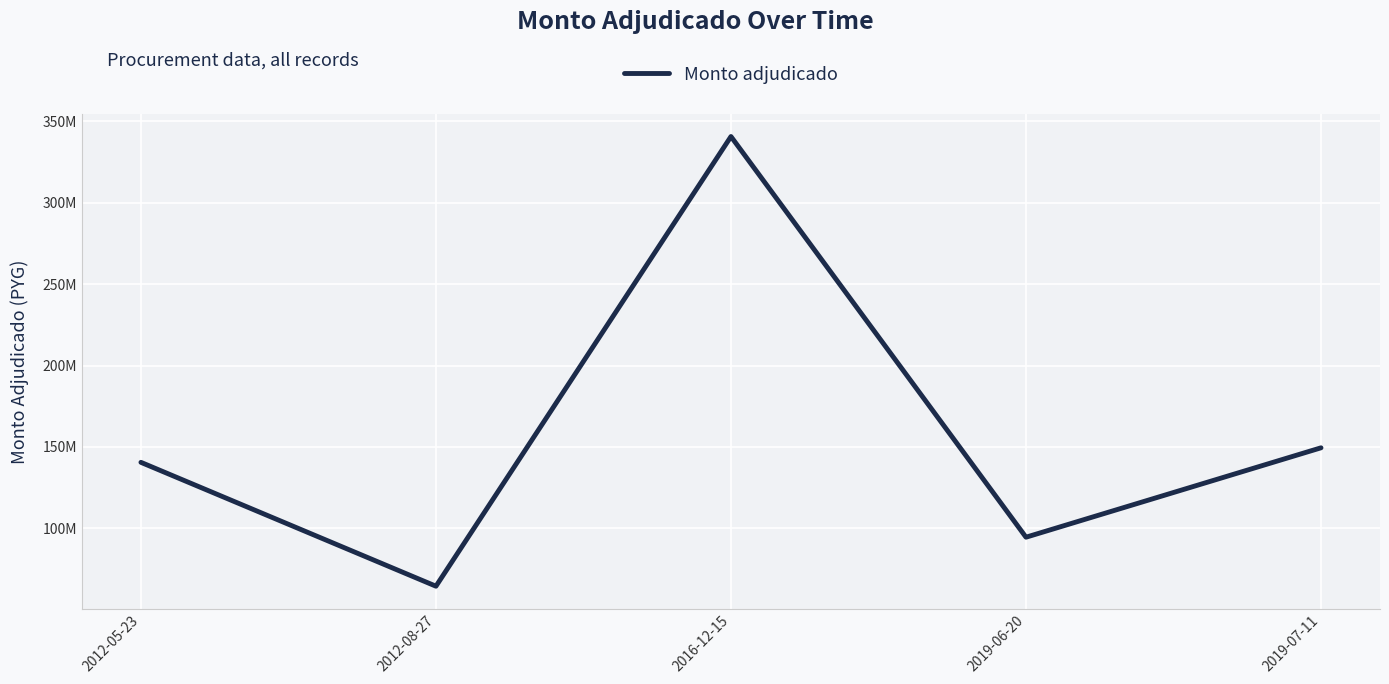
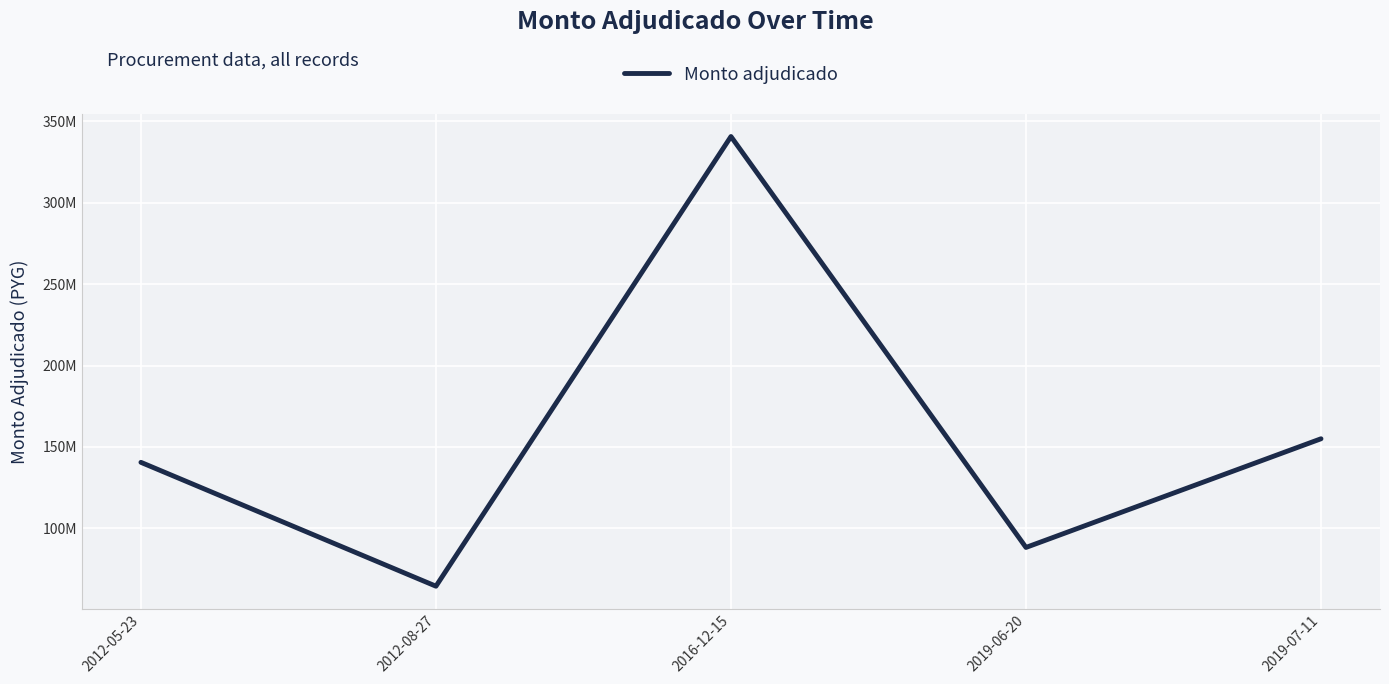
2019-06-20: 95000000 -> 88000000
2019-07-11: 149000000 -> 155000000
